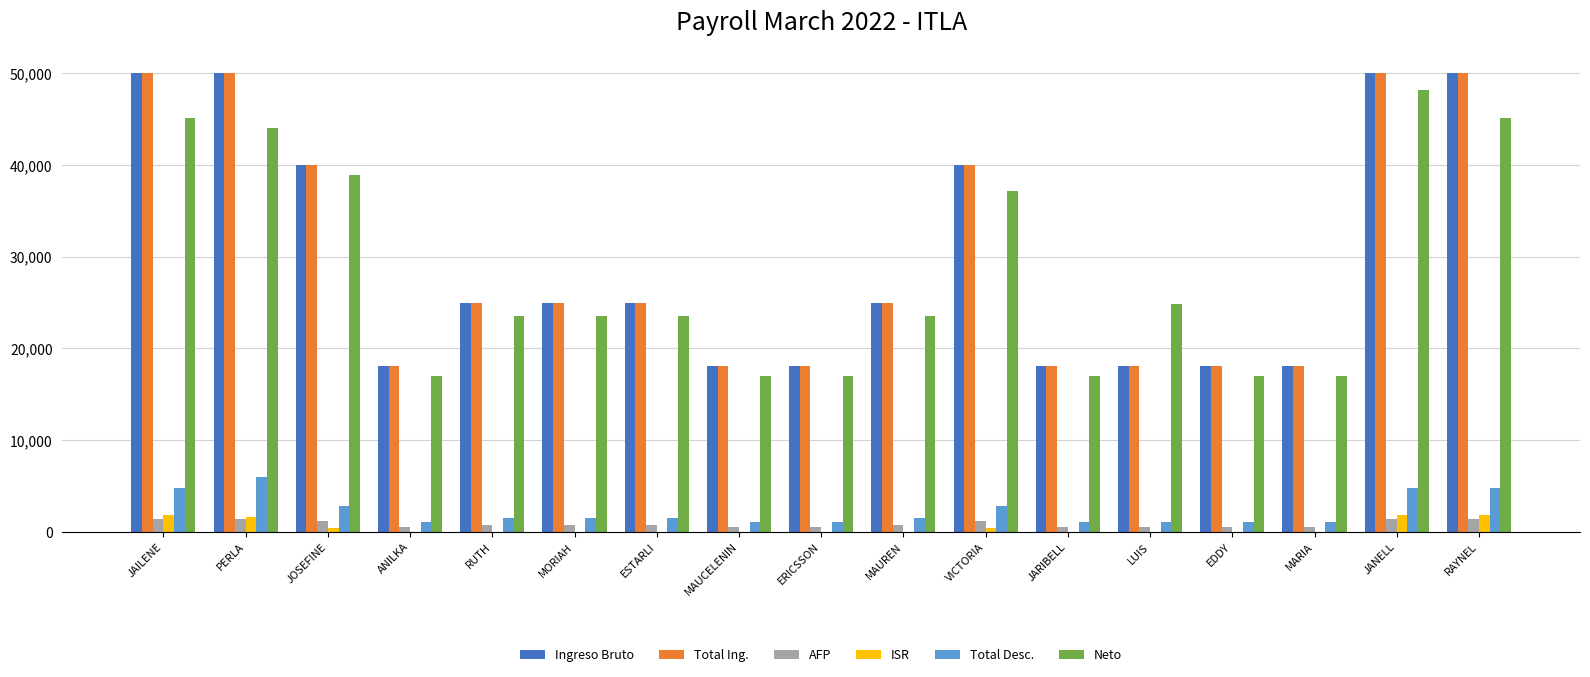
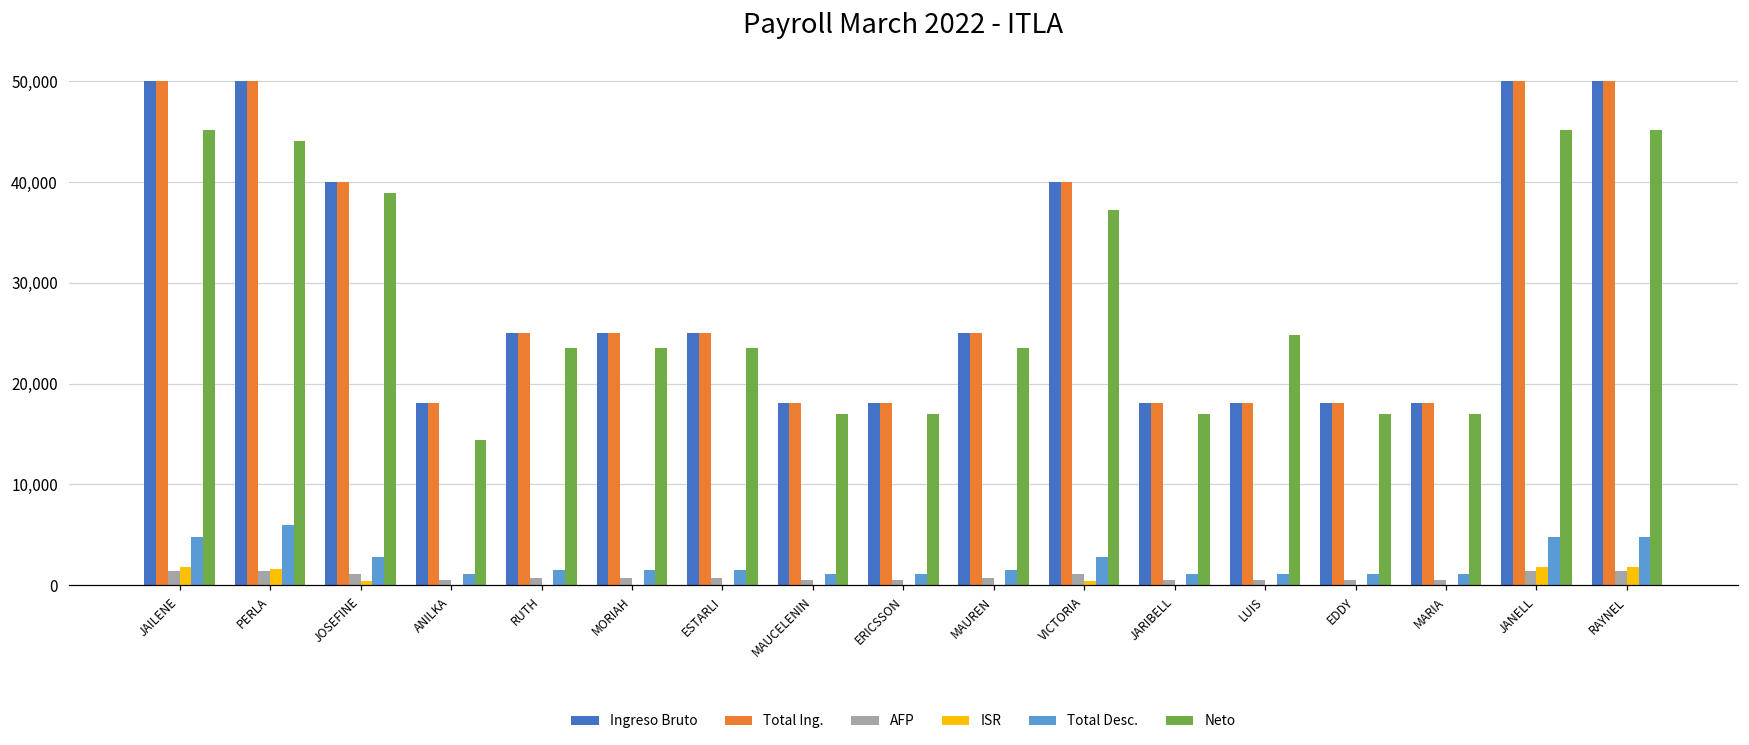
Neto, ANILKA: 17,000 -> 14,000
Neto, JANELL: 48,000 -> 45,000
